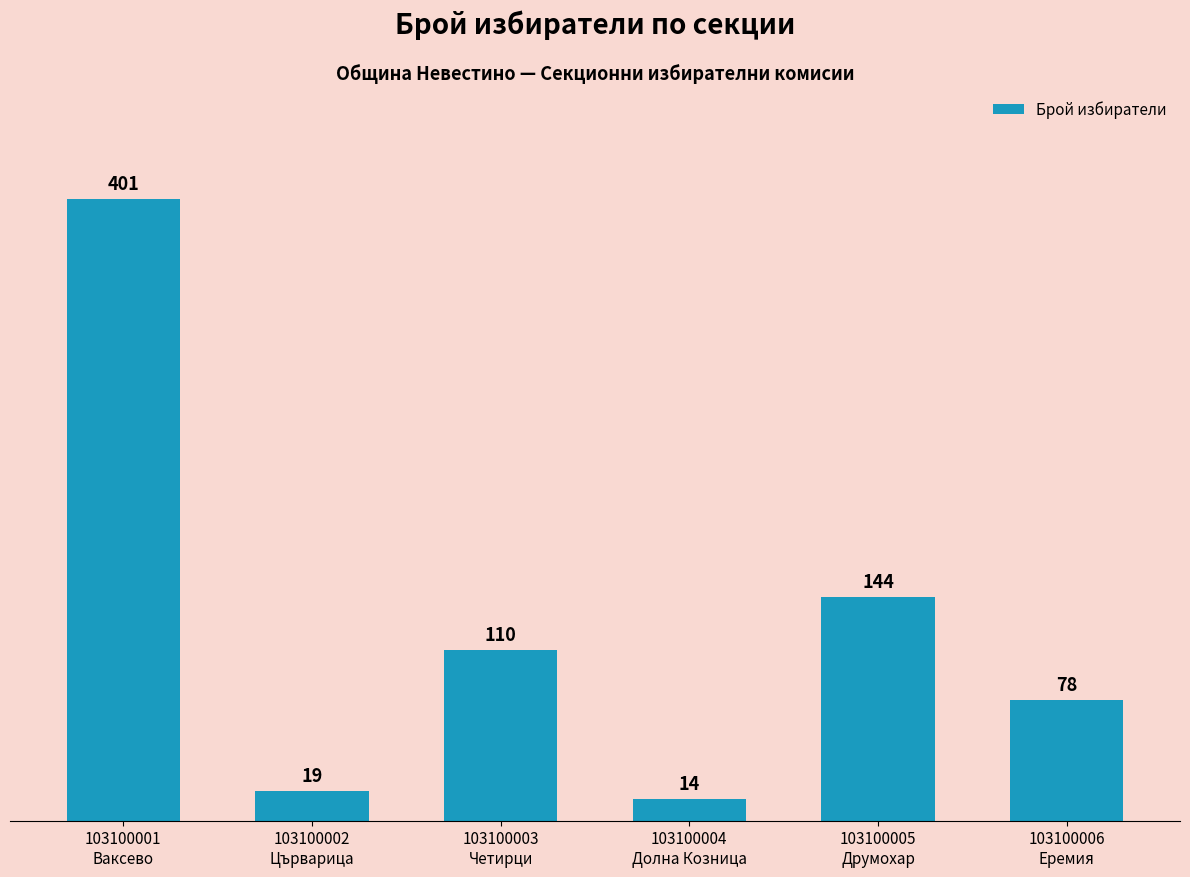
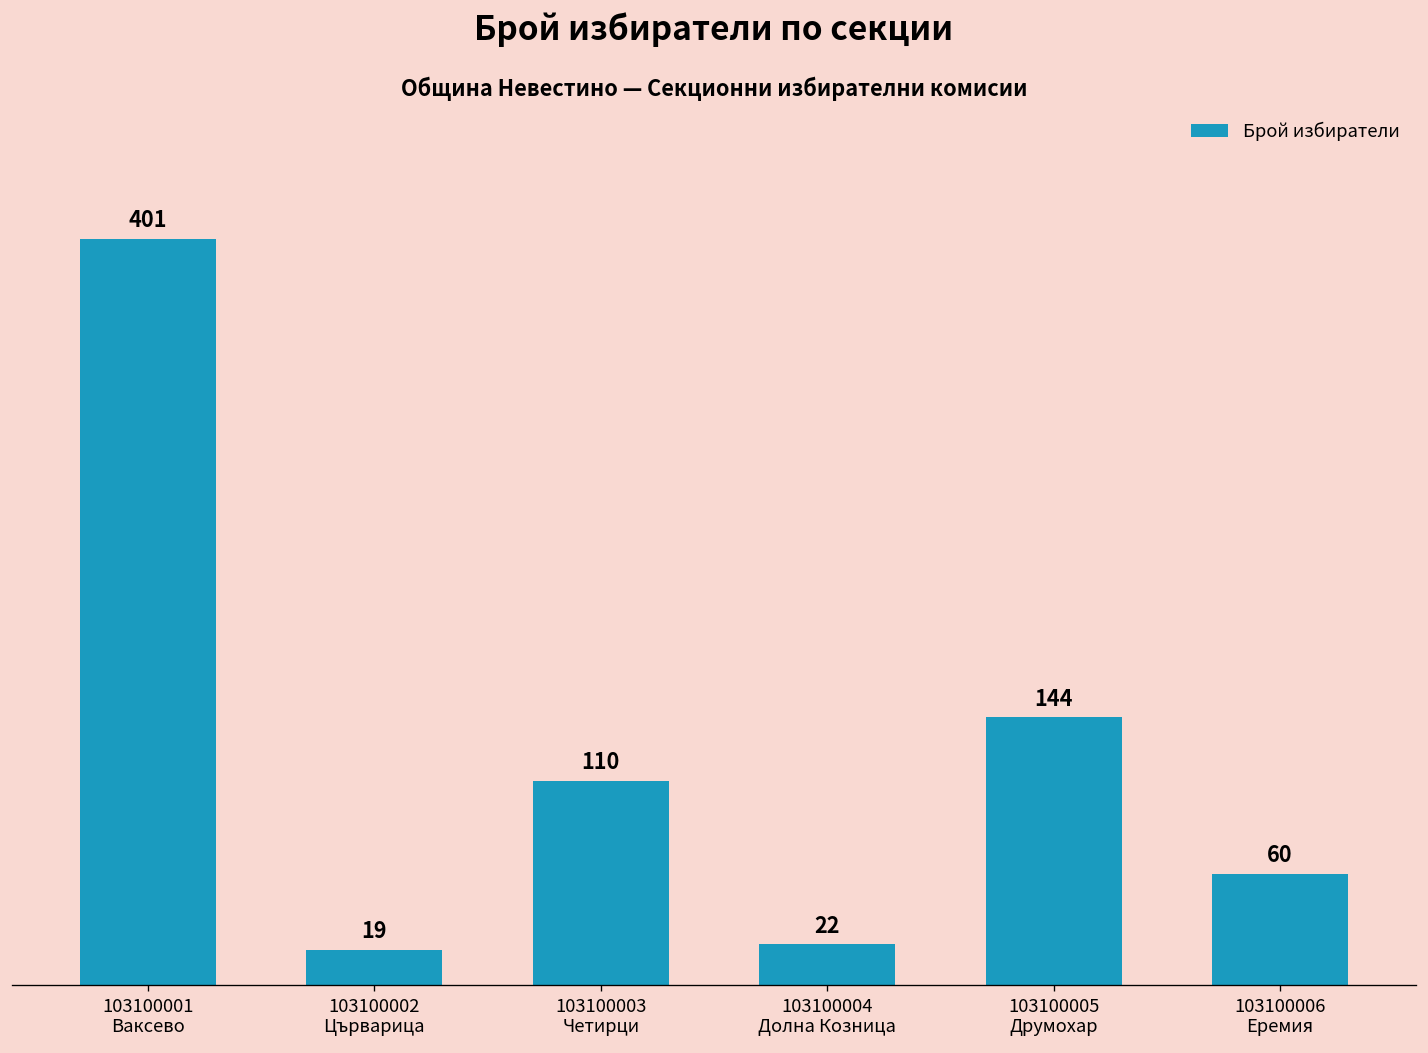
103100004 Долна Козница: 14 -> 22
103100006 Еремия: 78 -> 60
